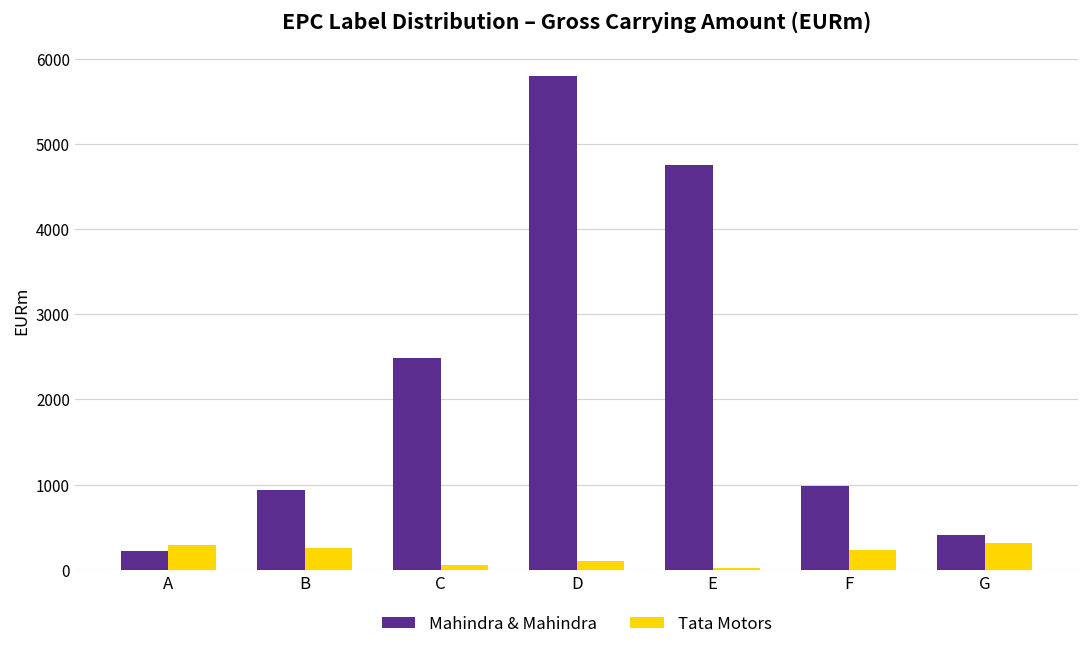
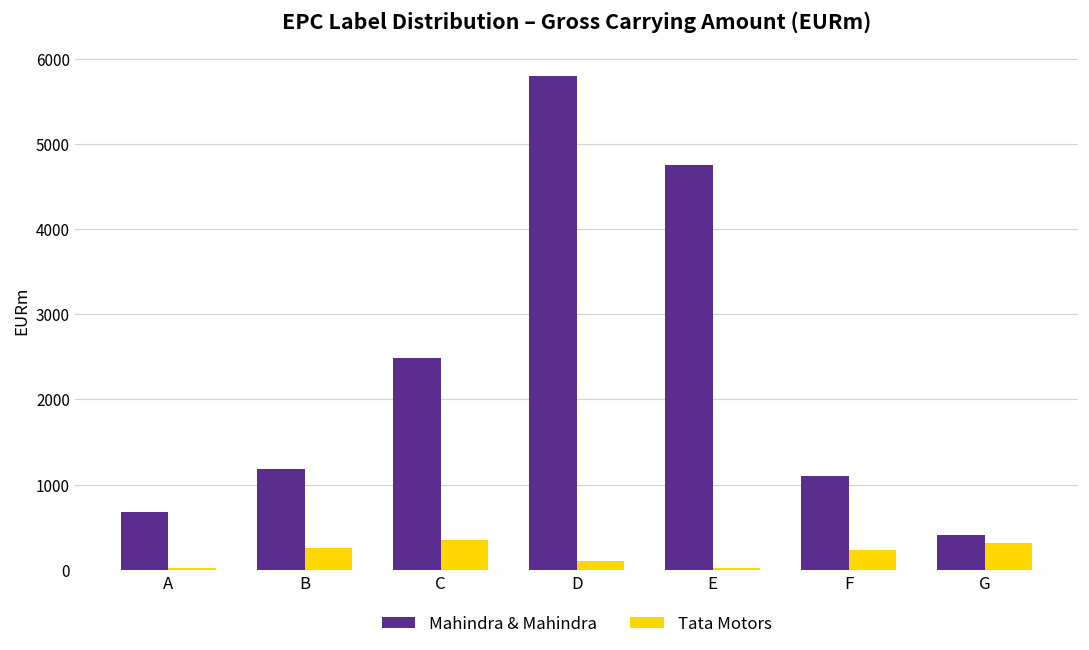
Mahindra & Mahindra, A: 200 -> 700
Tata Motors, A: 300 -> 0
Mahindra & Mahindra, B: 900 -> 1200
Tata Motors, C: 0 -> 300
Mahindra & Mahindra, F: 1000 -> 1100
